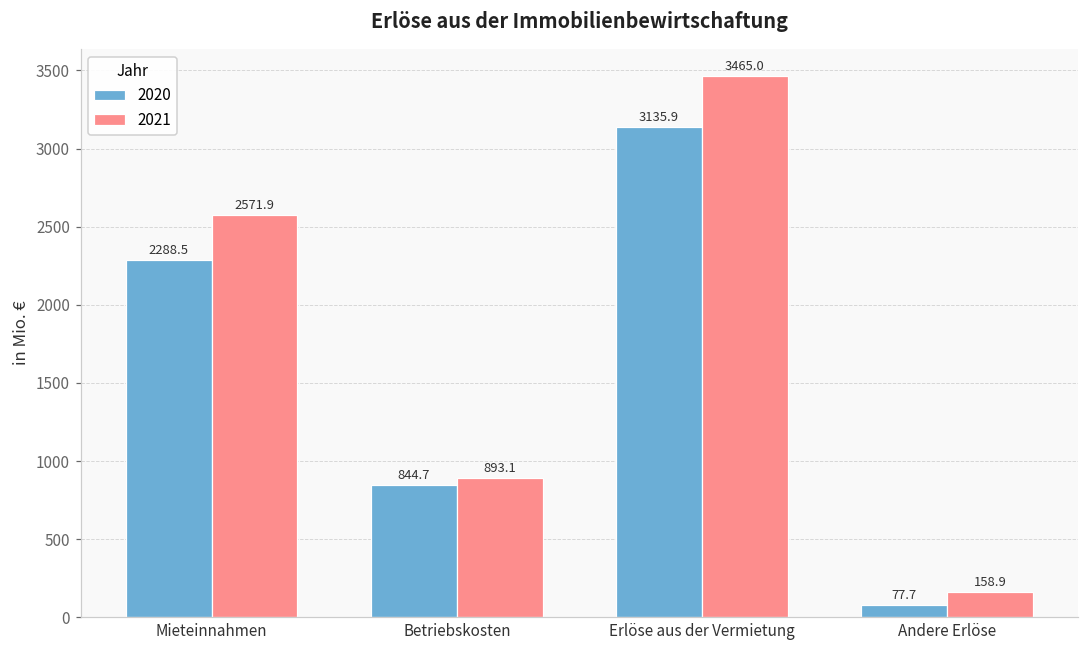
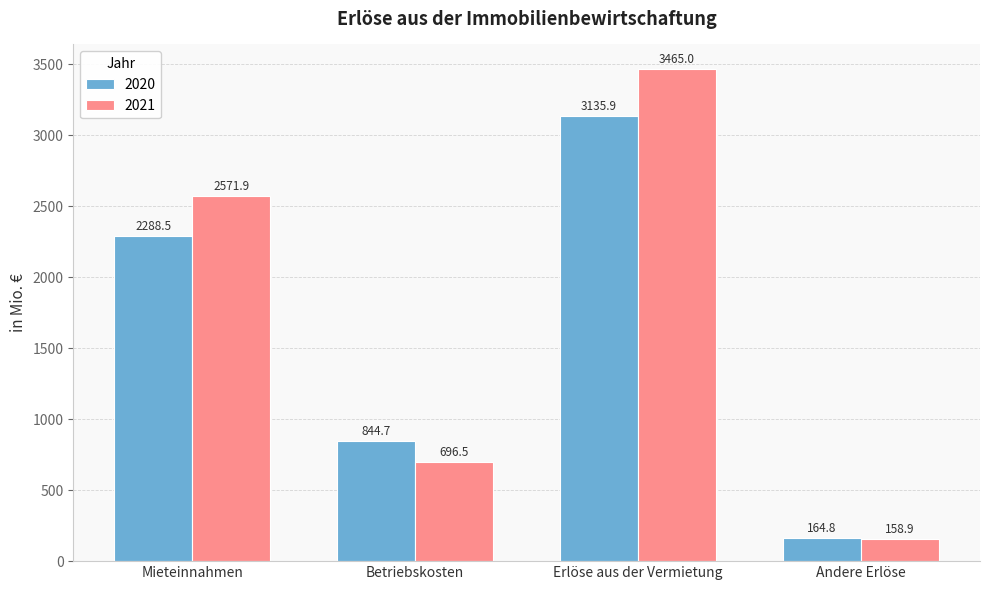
2021, Betriebskosten: 893.1 -> 696.5
2020, Andere Erlöse: 77.7 -> 164.8
